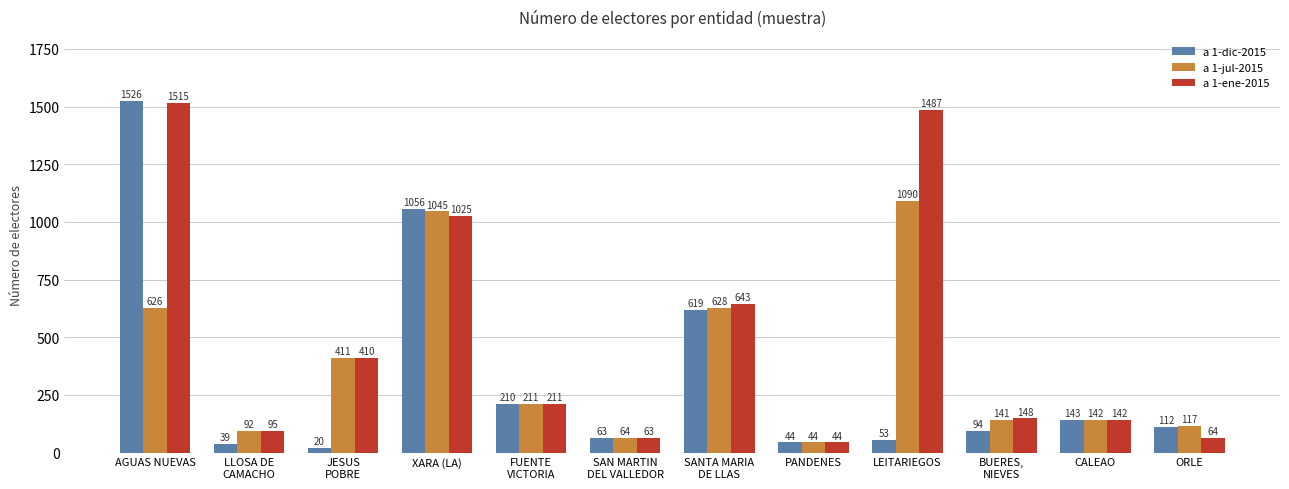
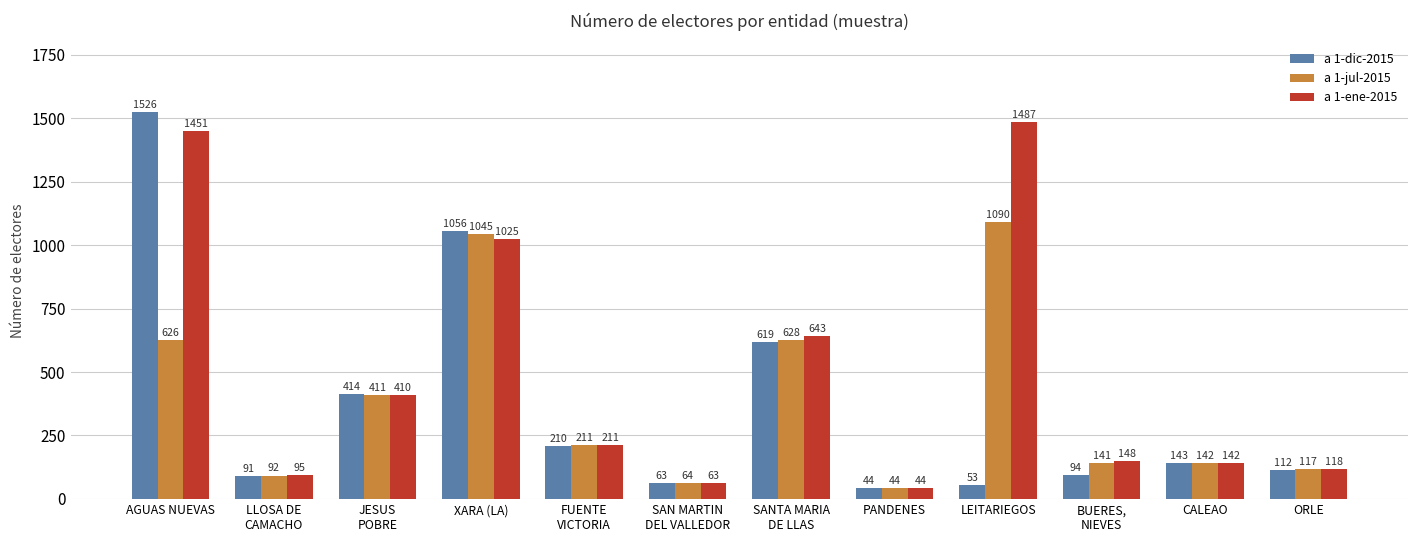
a 1-ene-2015, AGUAS NUEVAS: 1515 -> 1451
a 1-dic-2015, LLOSA DE CAMACHO: 39 -> 91
a 1-dic-2015, JESUS POBRE: 20 -> 414
a 1-ene-2015, ORLE: 64 -> 118
